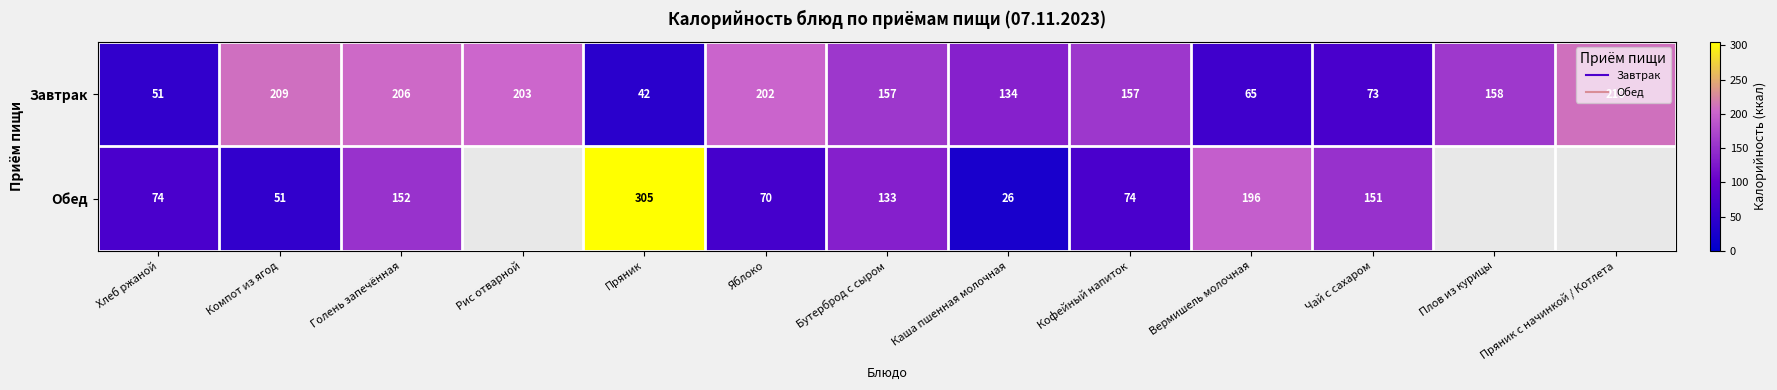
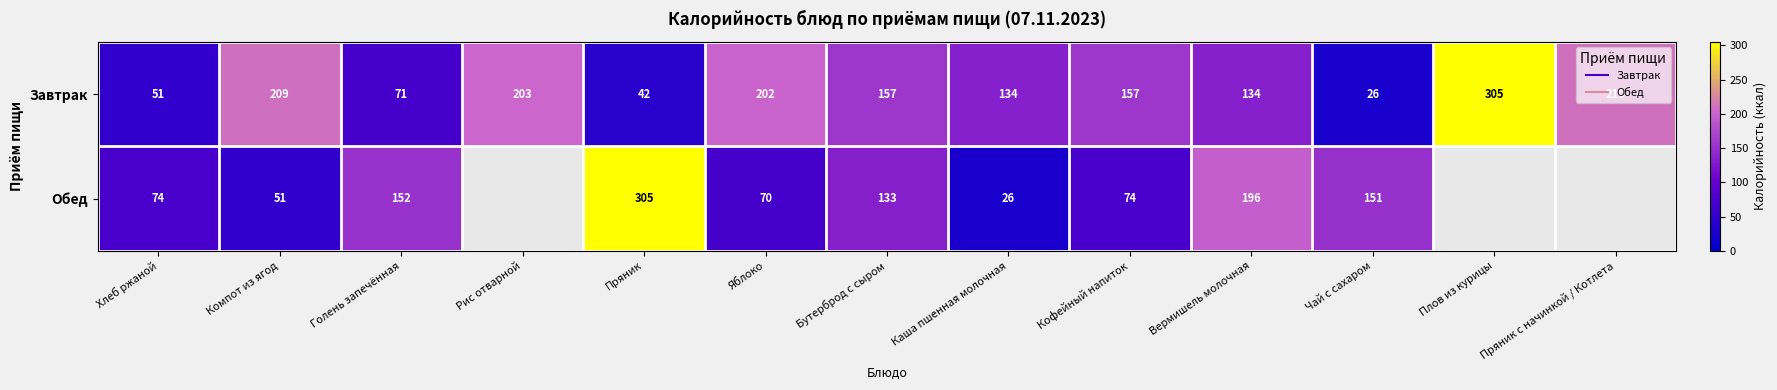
Завтрак, Голень запечённая: 206 -> 71
Завтрак, Вермишель молочная: 65 -> 134
Завтрак, Чай с сахаром: 73 -> 26
Завтрак, Плов из курицы: 158 -> 305
